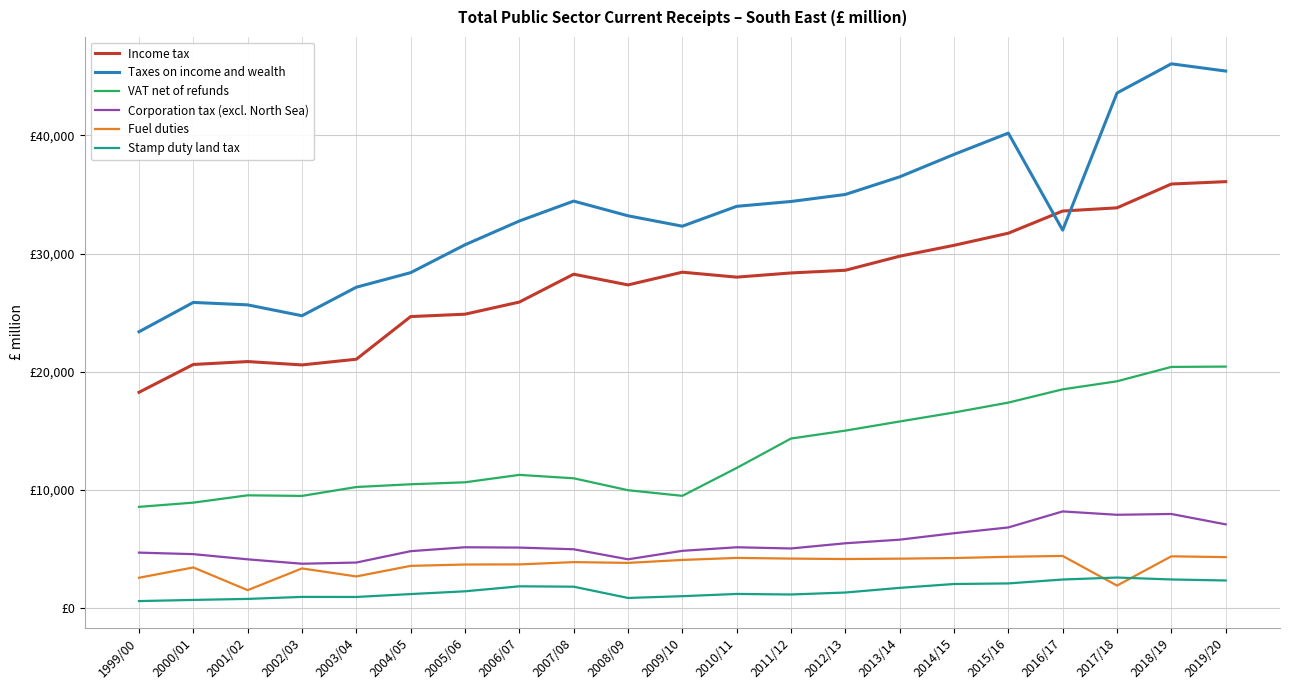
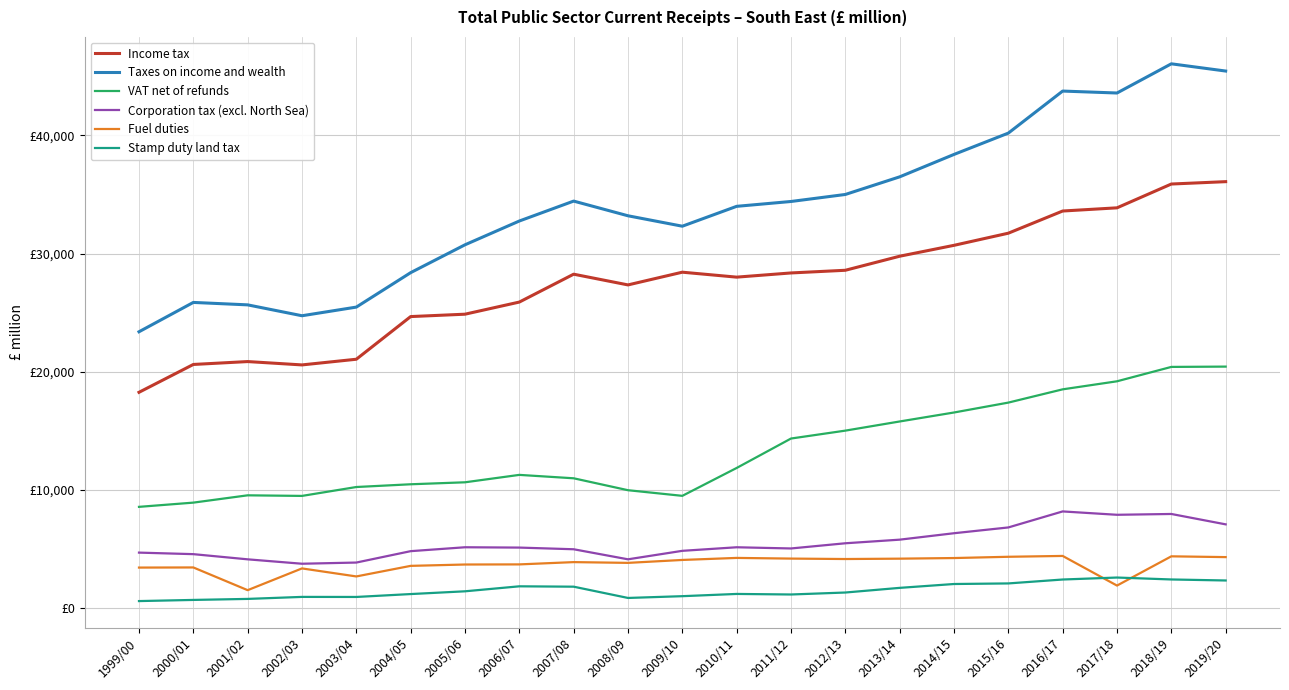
Fuel duties, 1999/00: £2,600 -> £3,400
Taxes on income and wealth, 2003/04: £27,200 -> £25,500
Taxes on income and wealth, 2016/17: £32,000 -> £43,700
